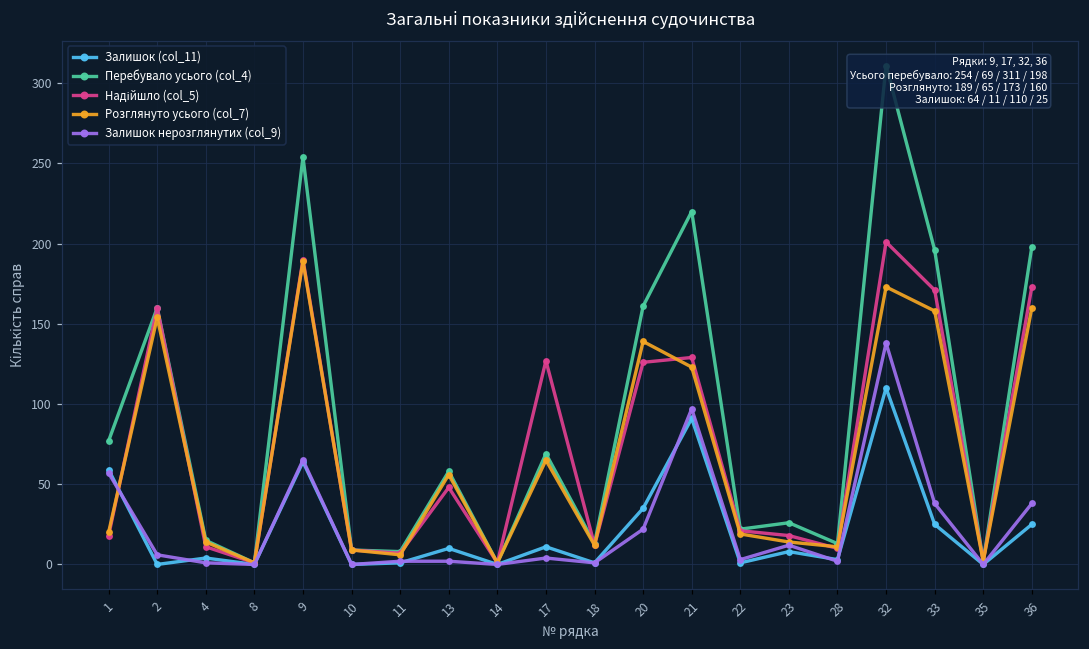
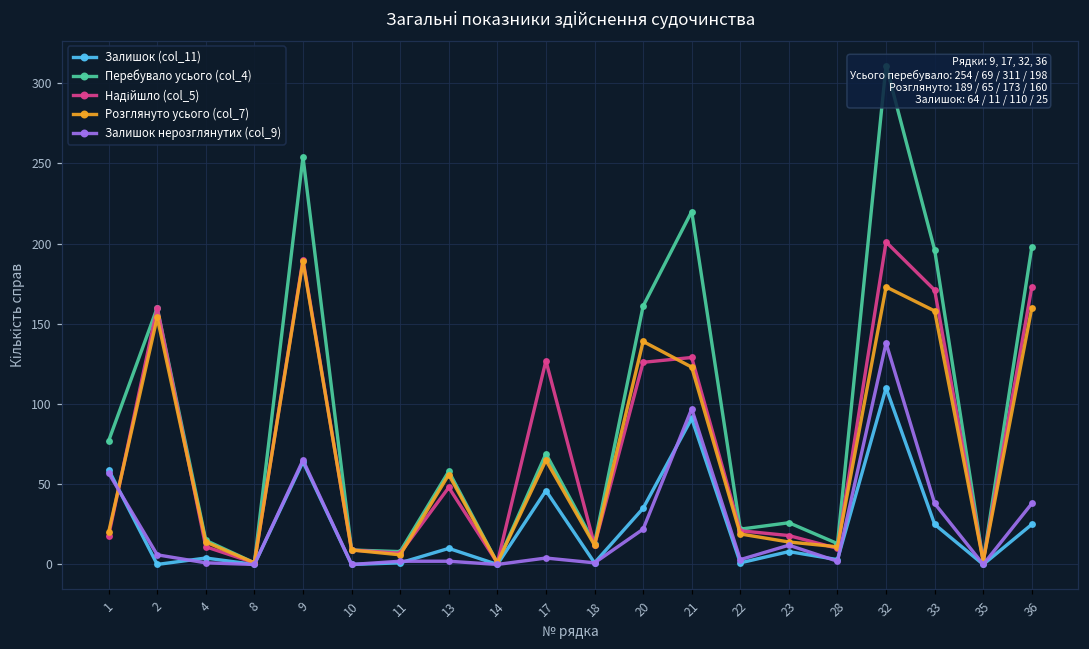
Залишок (col_11), 17: 11 -> 46
